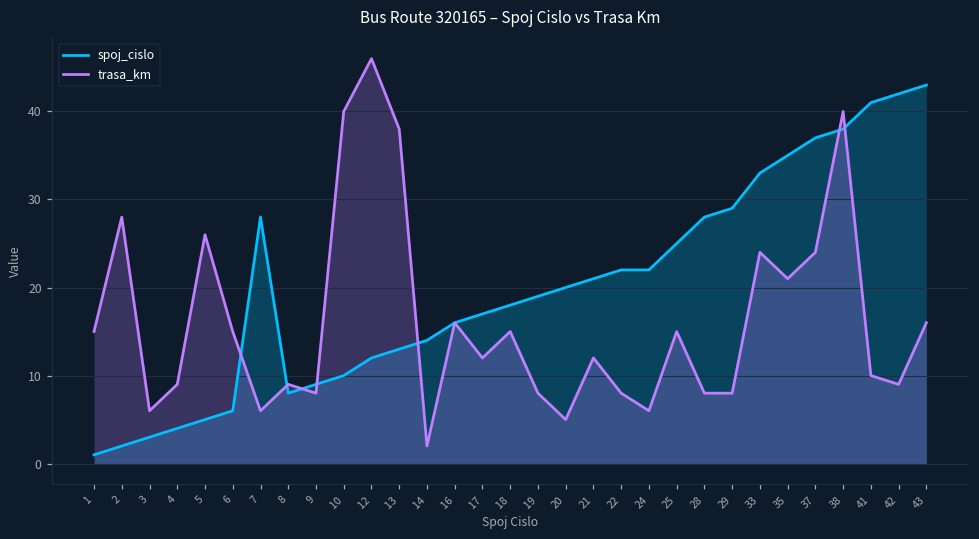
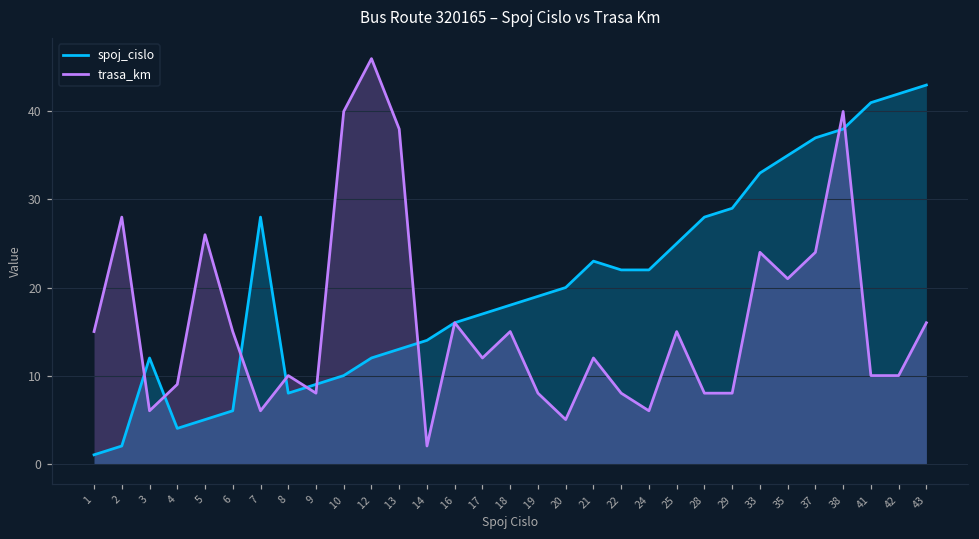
spoj_cislo, 3: 3 -> 12
trasa_km, 8: 9 -> 10
spoj_cislo, 21: 21 -> 23
trasa_km, 42: 9 -> 10
